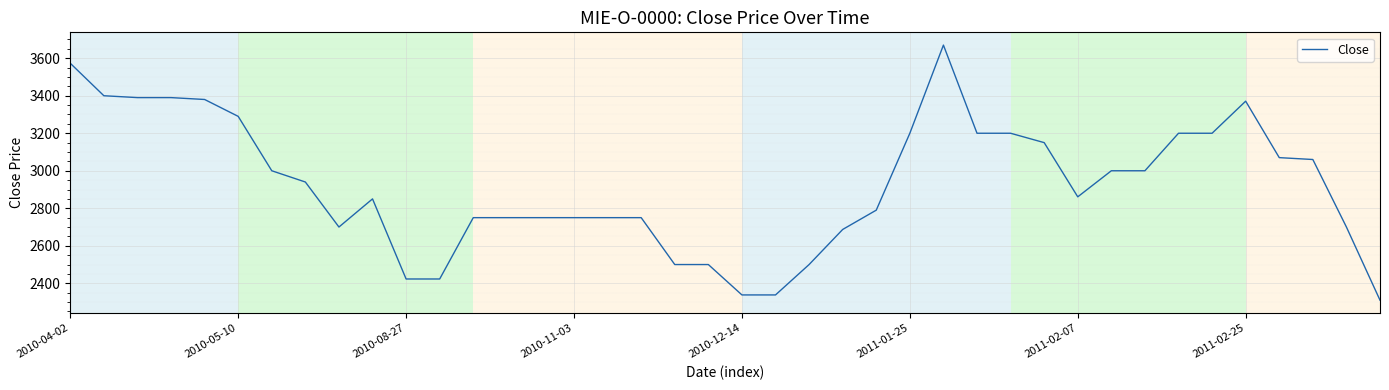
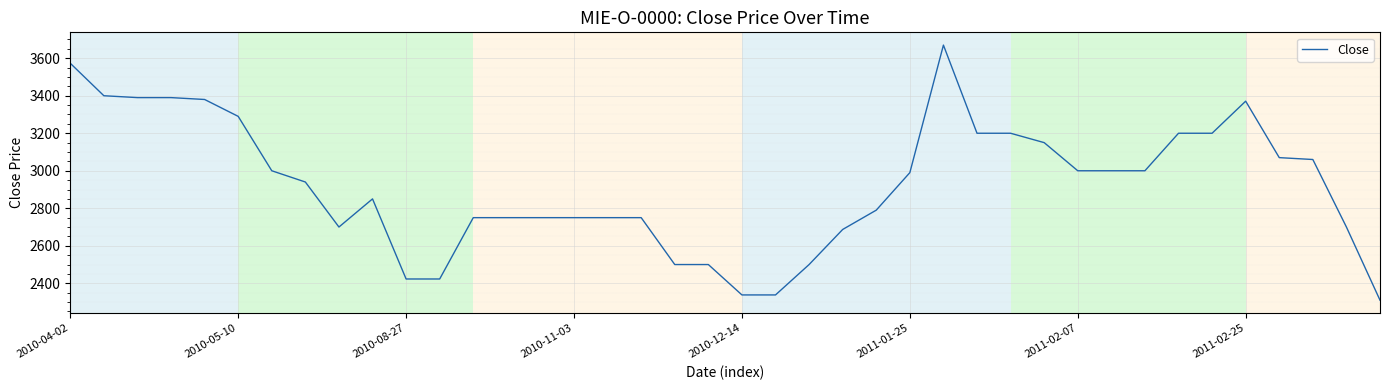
2011-01-25: 3200 -> 2990
2011-02-07: 2860 -> 3000
